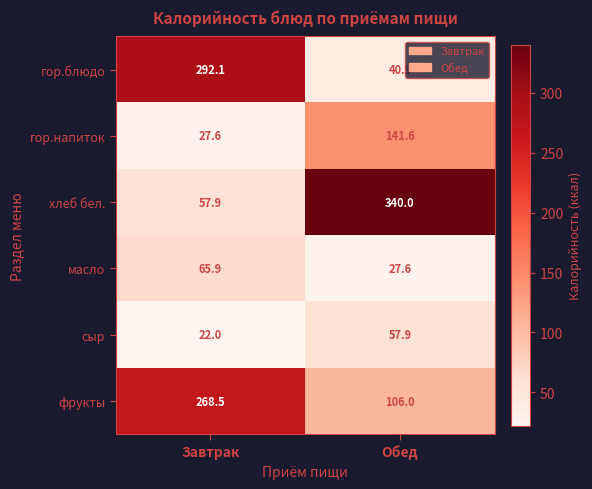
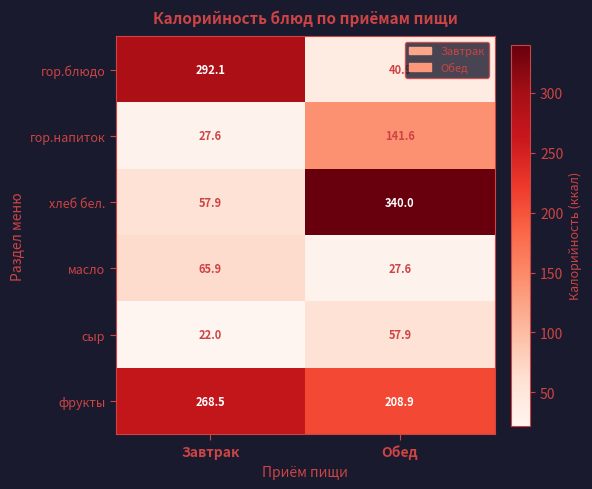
фрукты, Обед: 106.0 -> 208.9
